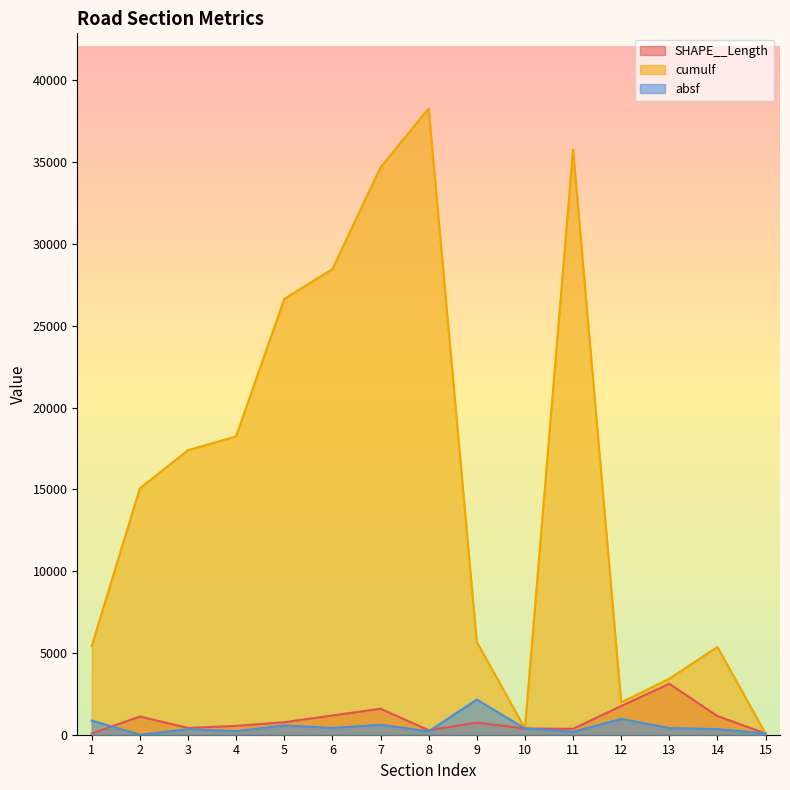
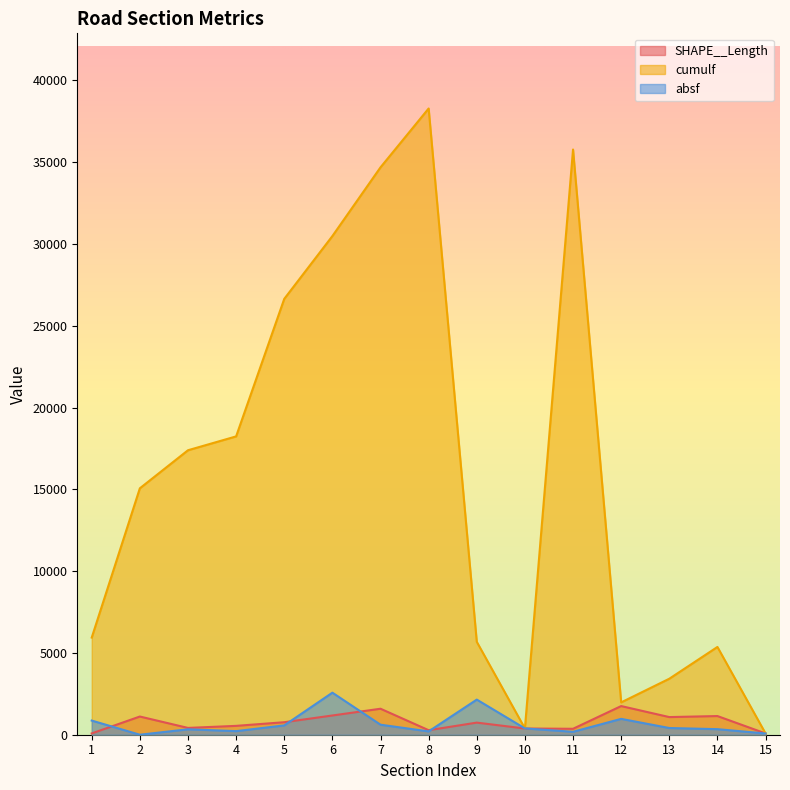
cumulf, 1: 5400 -> 5900
cumulf, 6: 28500 -> 30500
absf, 6: 400 -> 2600
SHAPE__Length, 13: 3100 -> 1100
